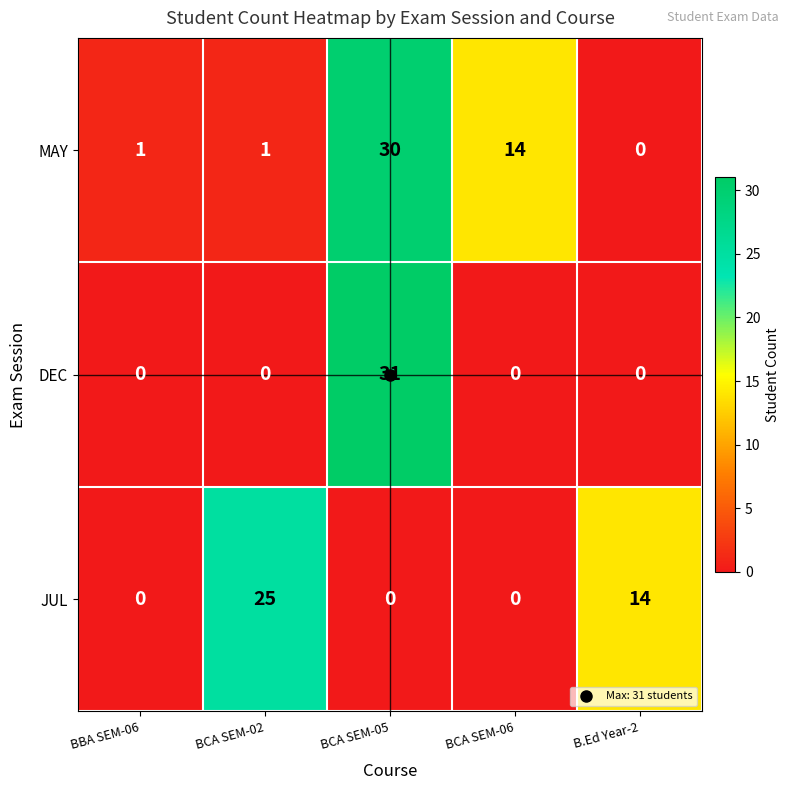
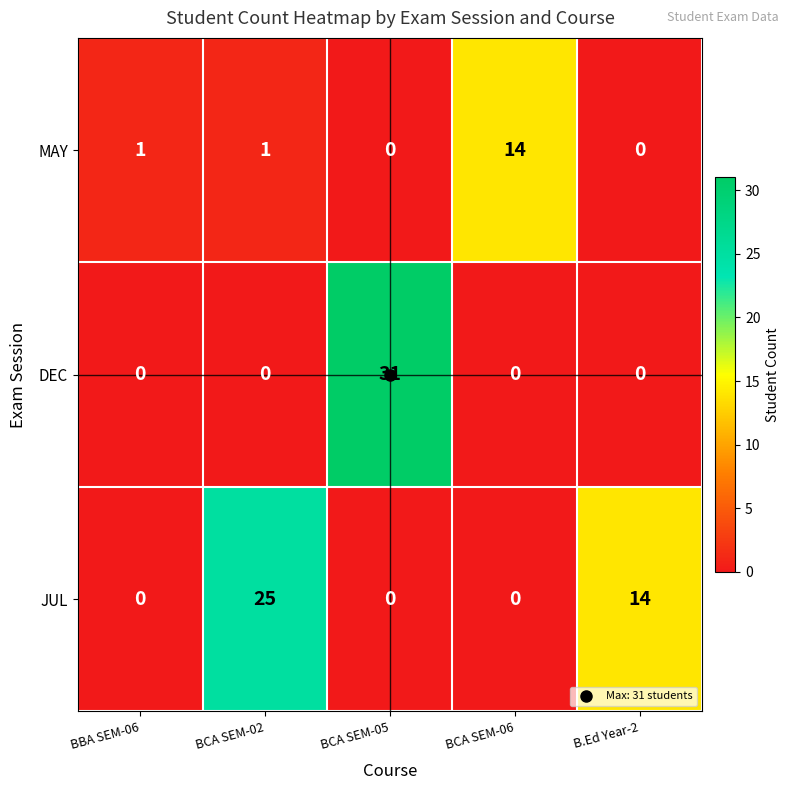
MAY, BCA SEM-05: 30 -> 0
